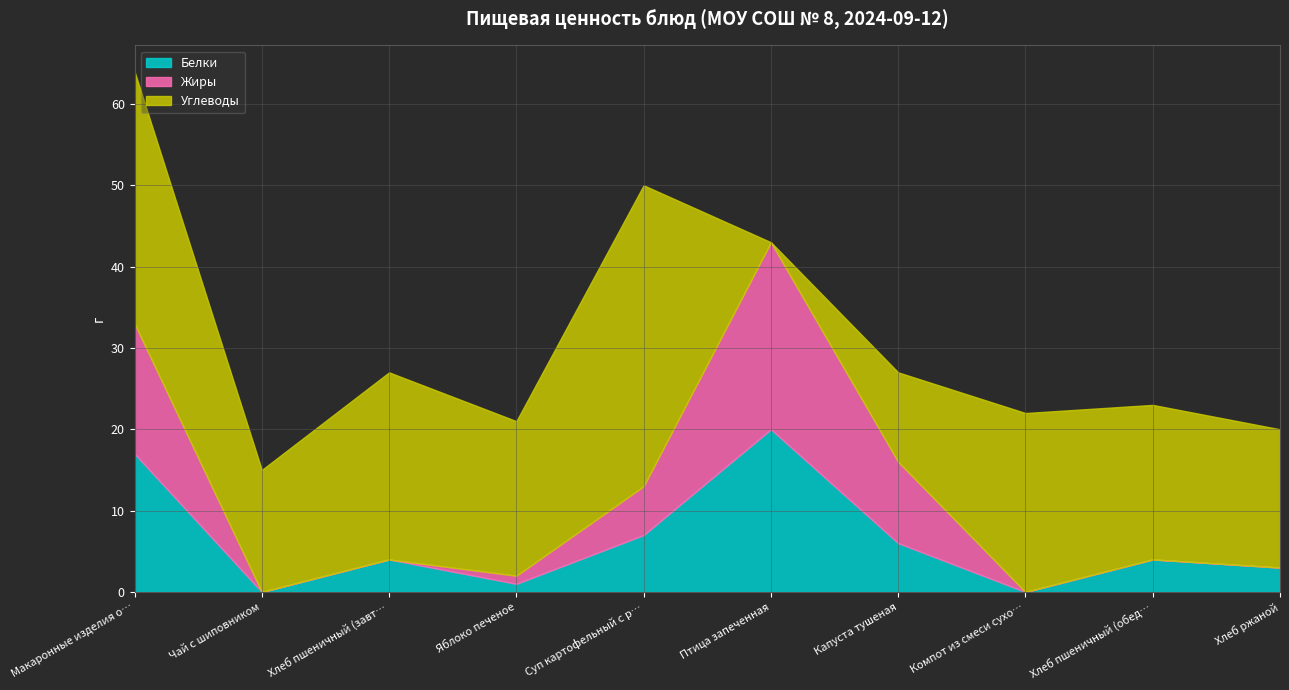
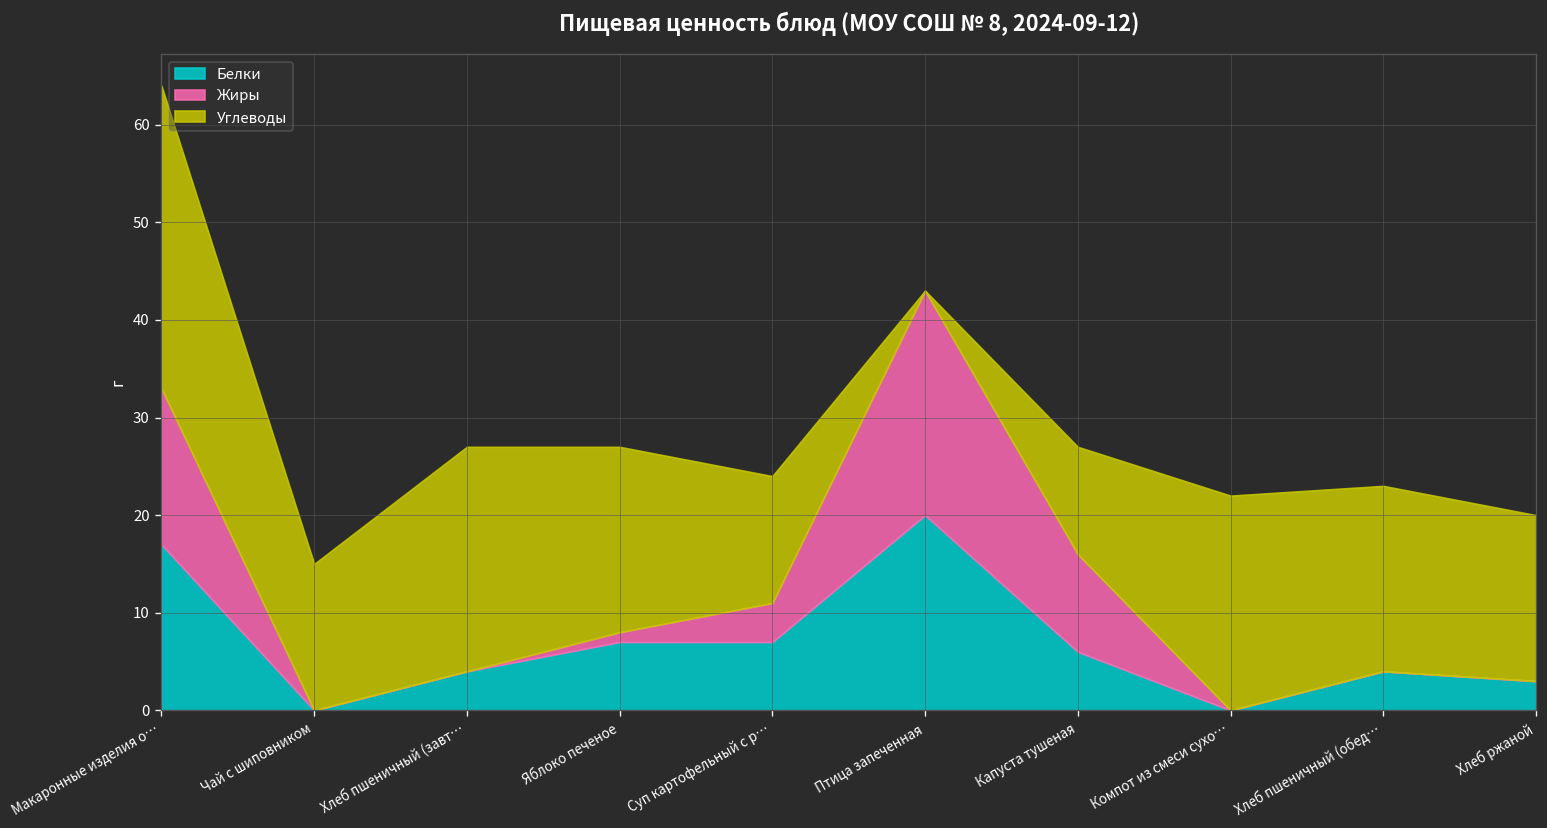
Белки, Яблоко печеное: 1 -> 7
Жиры, Суп картофельный с р…: 6 -> 4
Углеводы, Суп картофельный с р…: 37 -> 13
